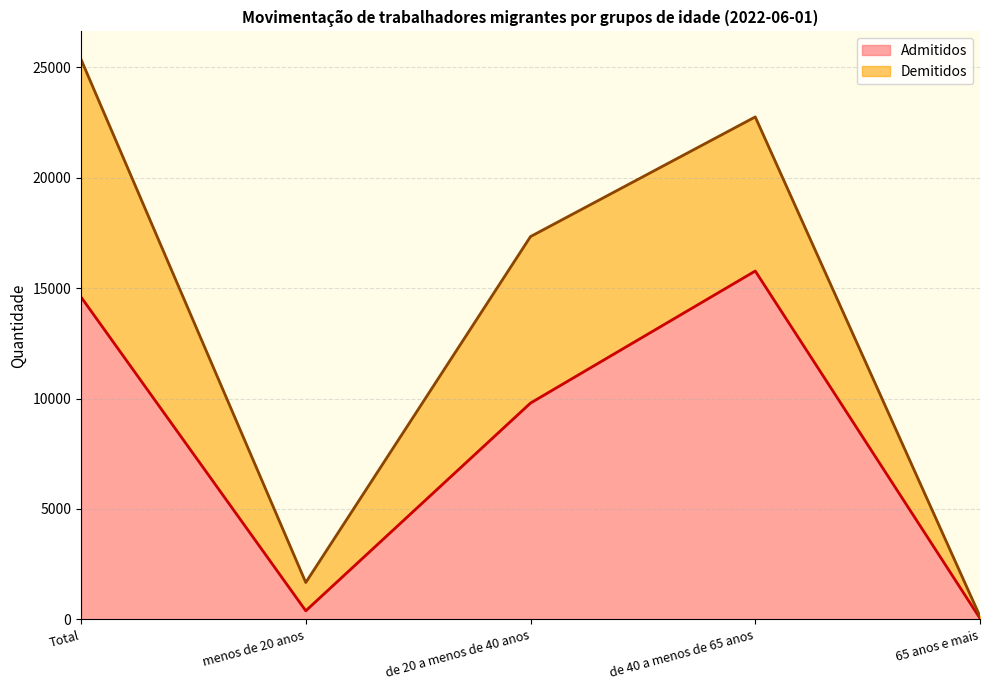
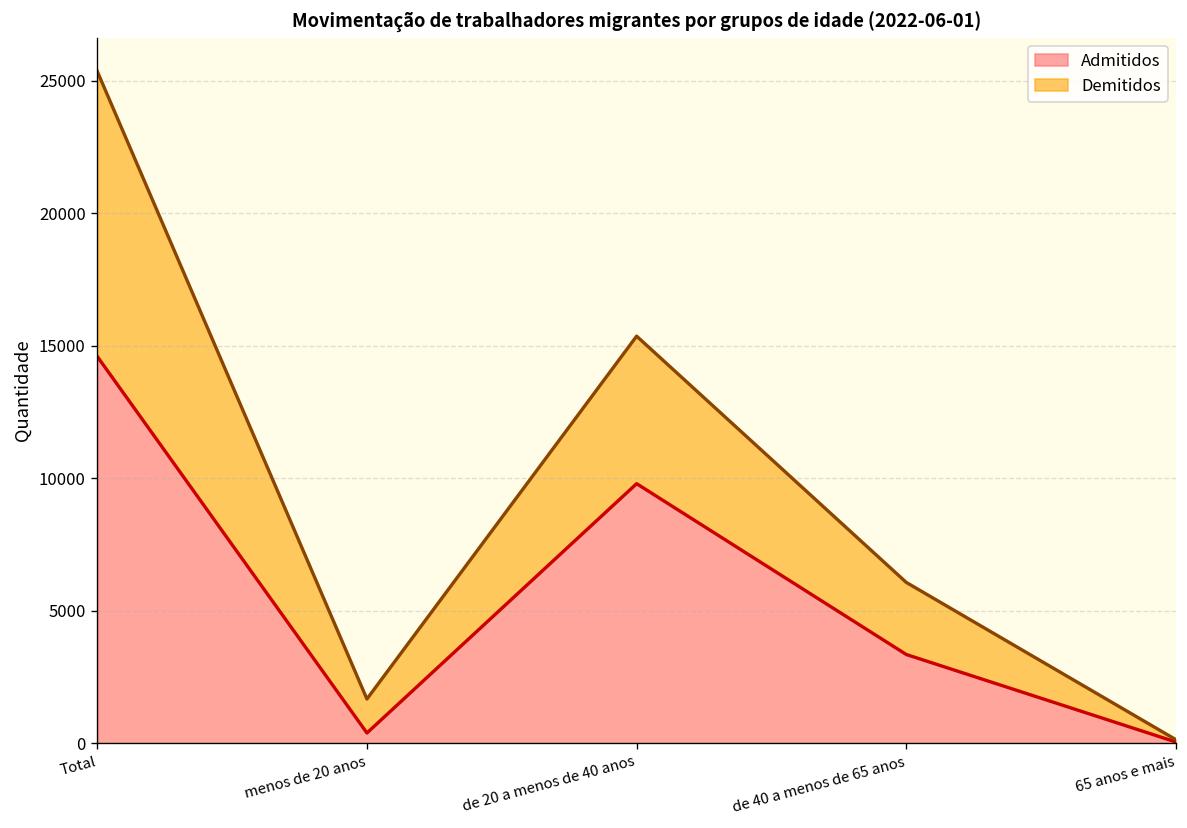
Demitidos, de 20 a menos de 40 anos: 7500 -> 5600
Admitidos, de 40 a menos de 65 anos: 15800 -> 3300
Demitidos, de 40 a menos de 65 anos: 7000 -> 2700
